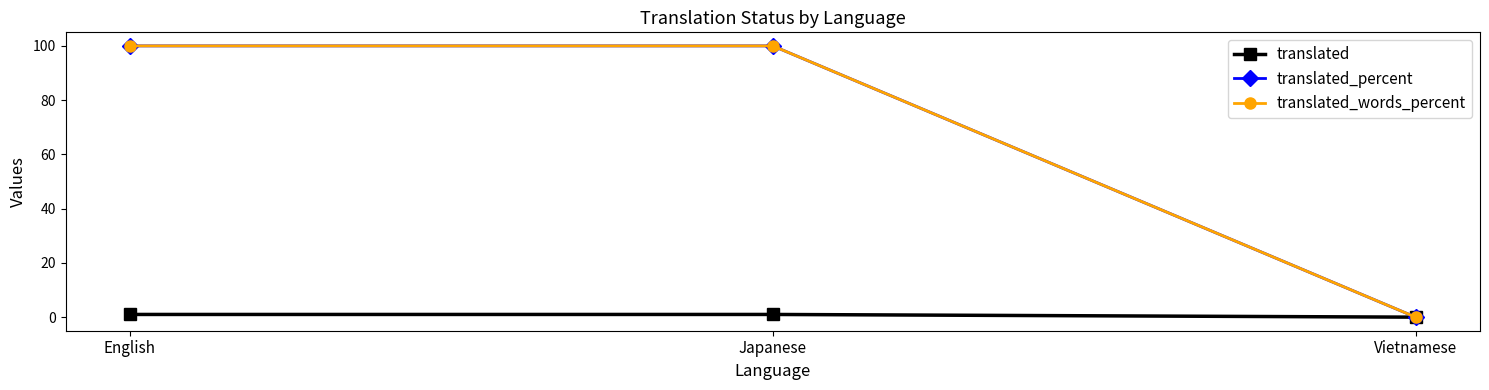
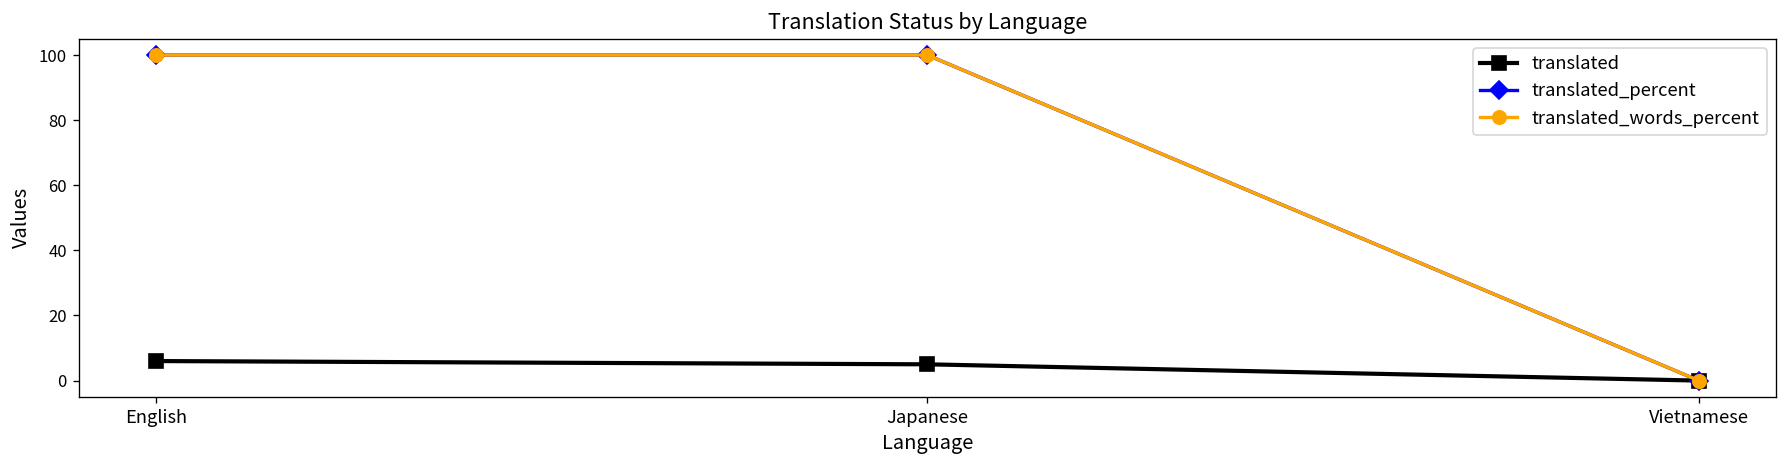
translated, English: 1 -> 6
translated, Japanese: 1 -> 5
